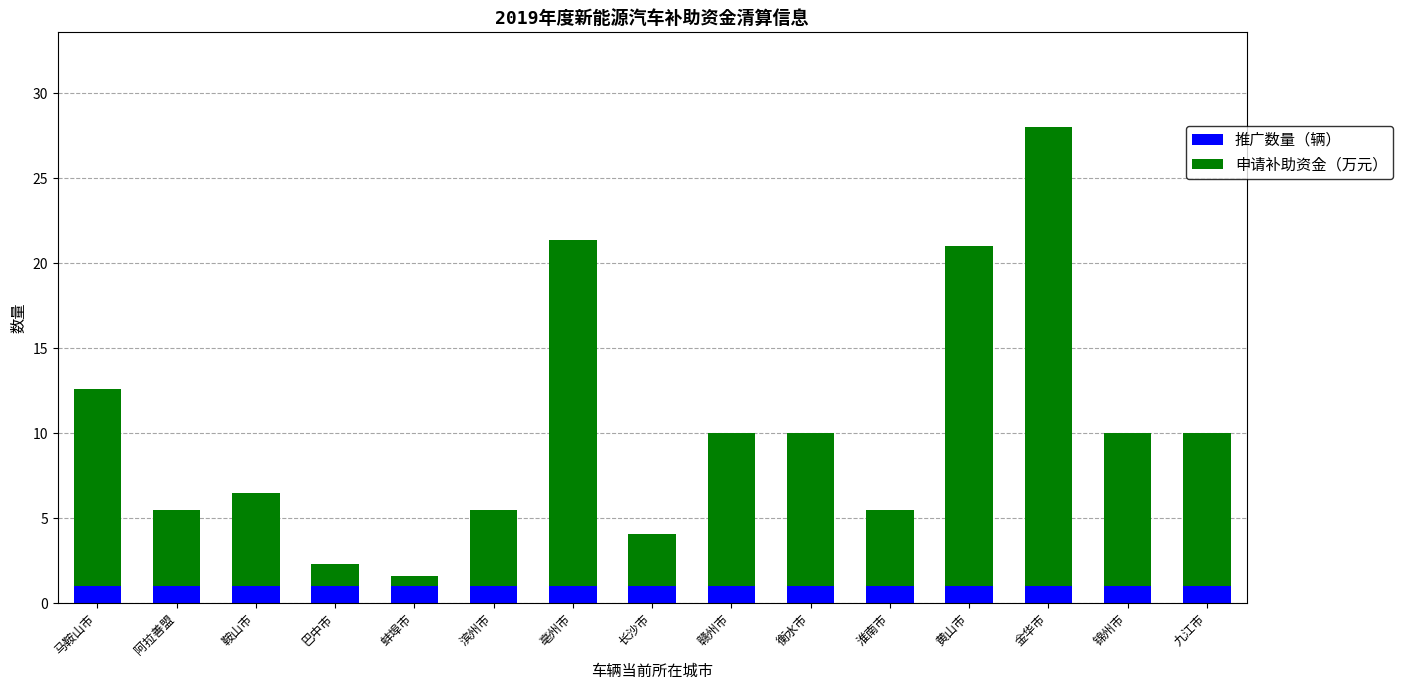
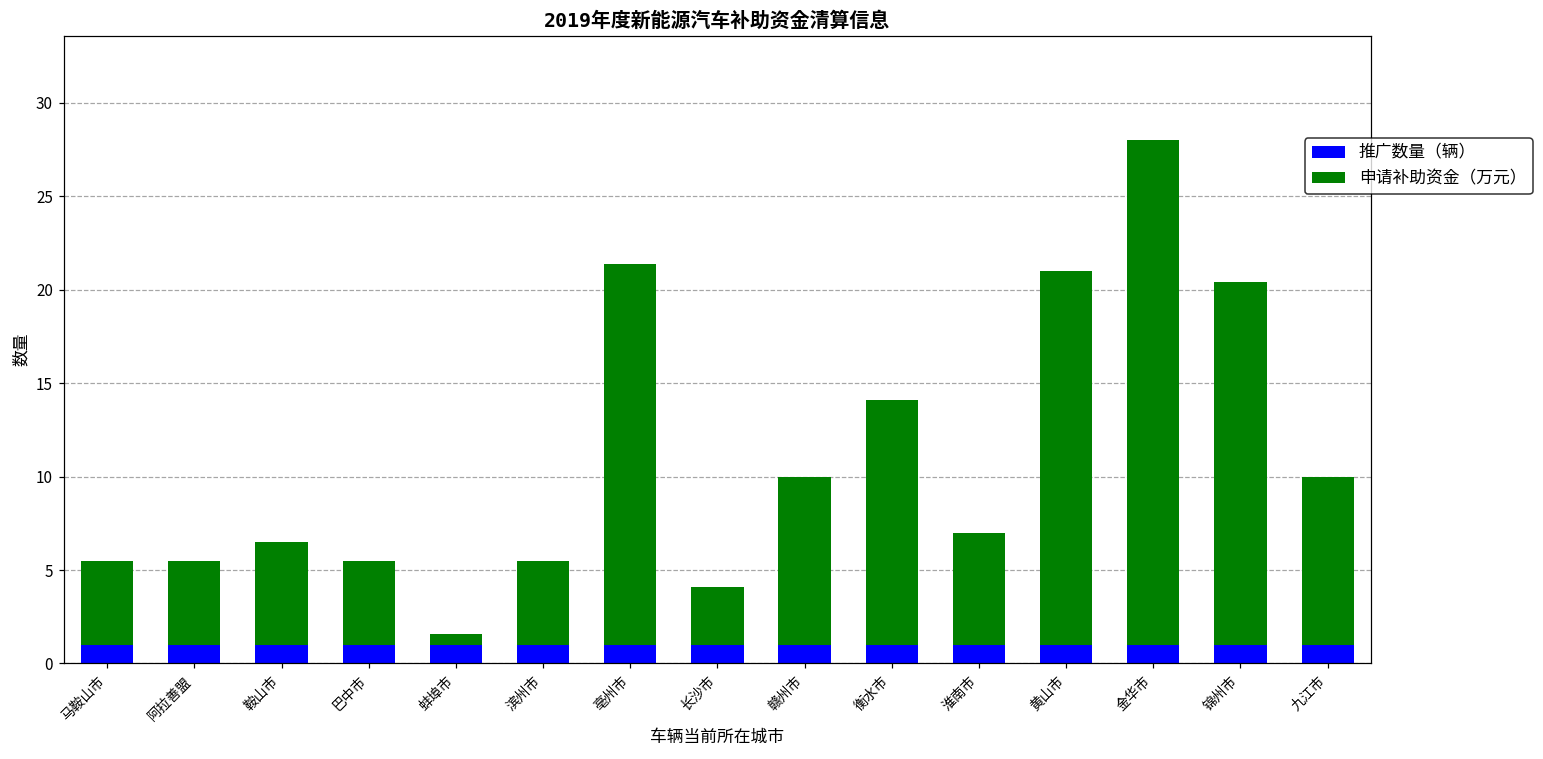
申请补助资金（万元）, 马鞍山市: 11.6 -> 4.5
申请补助资金（万元）, 巴中市: 1.3 -> 4.5
申请补助资金（万元）, 衡水市: 9.0 -> 13.1
申请补助资金（万元）, 淮南市: 4.5 -> 6.0
申请补助资金（万元）, 锦州市: 9.0 -> 19.4
